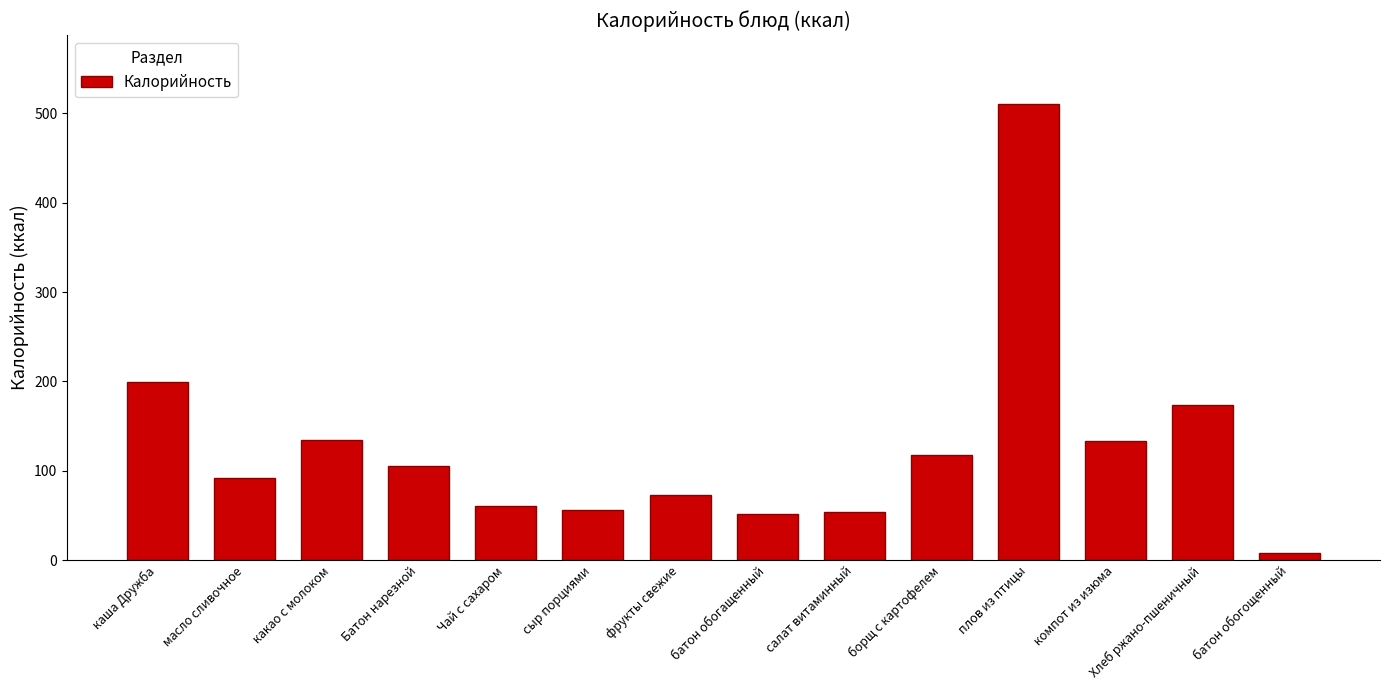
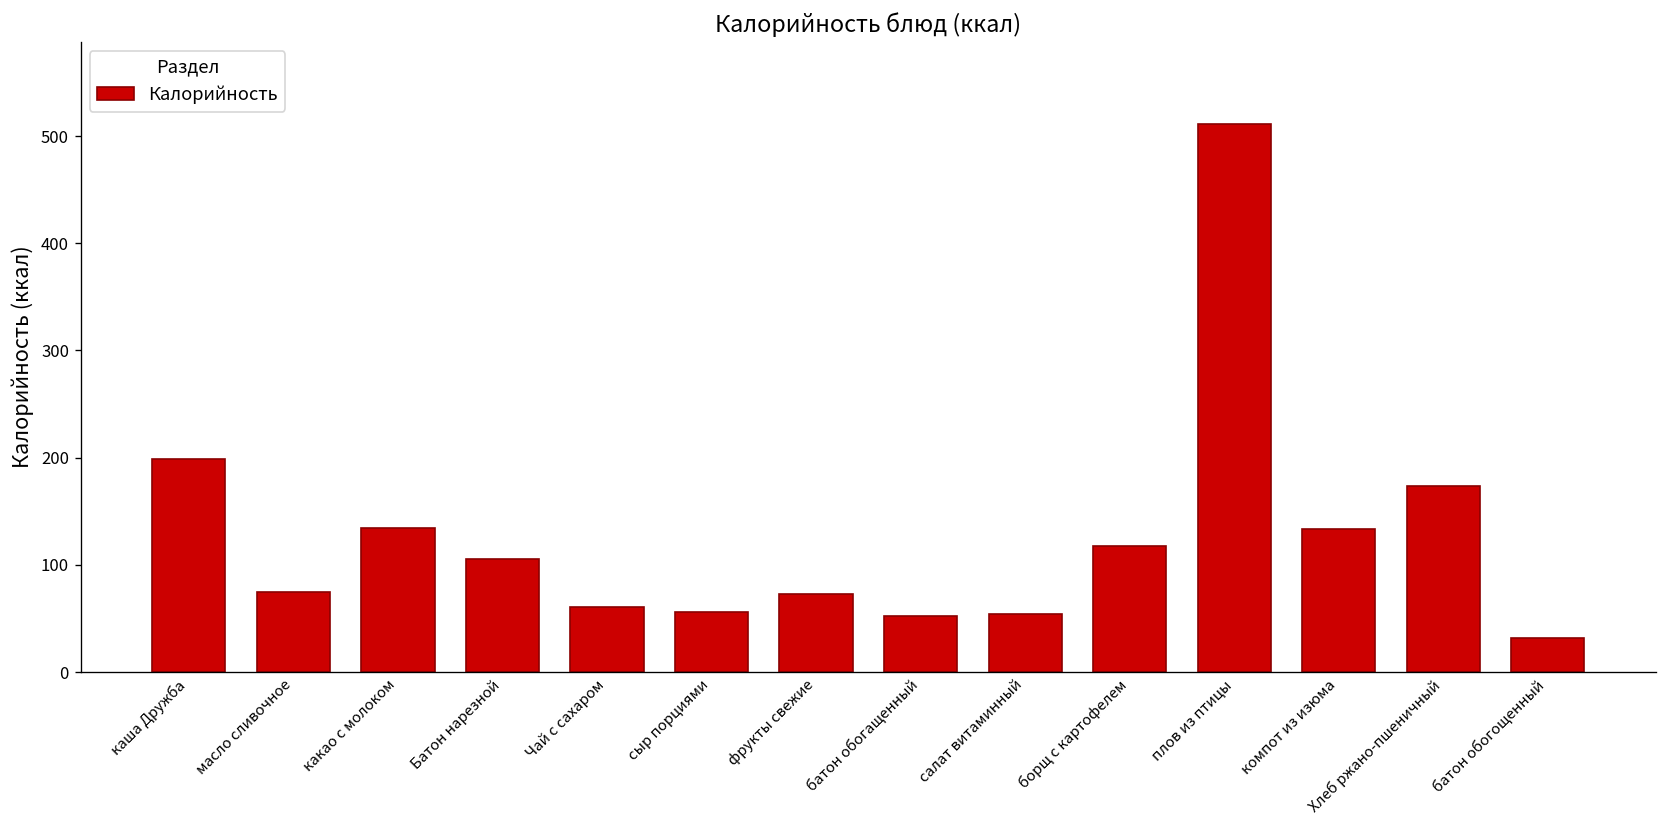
масло сливочное: 90 -> 70
батон обогощенный: 10 -> 30
